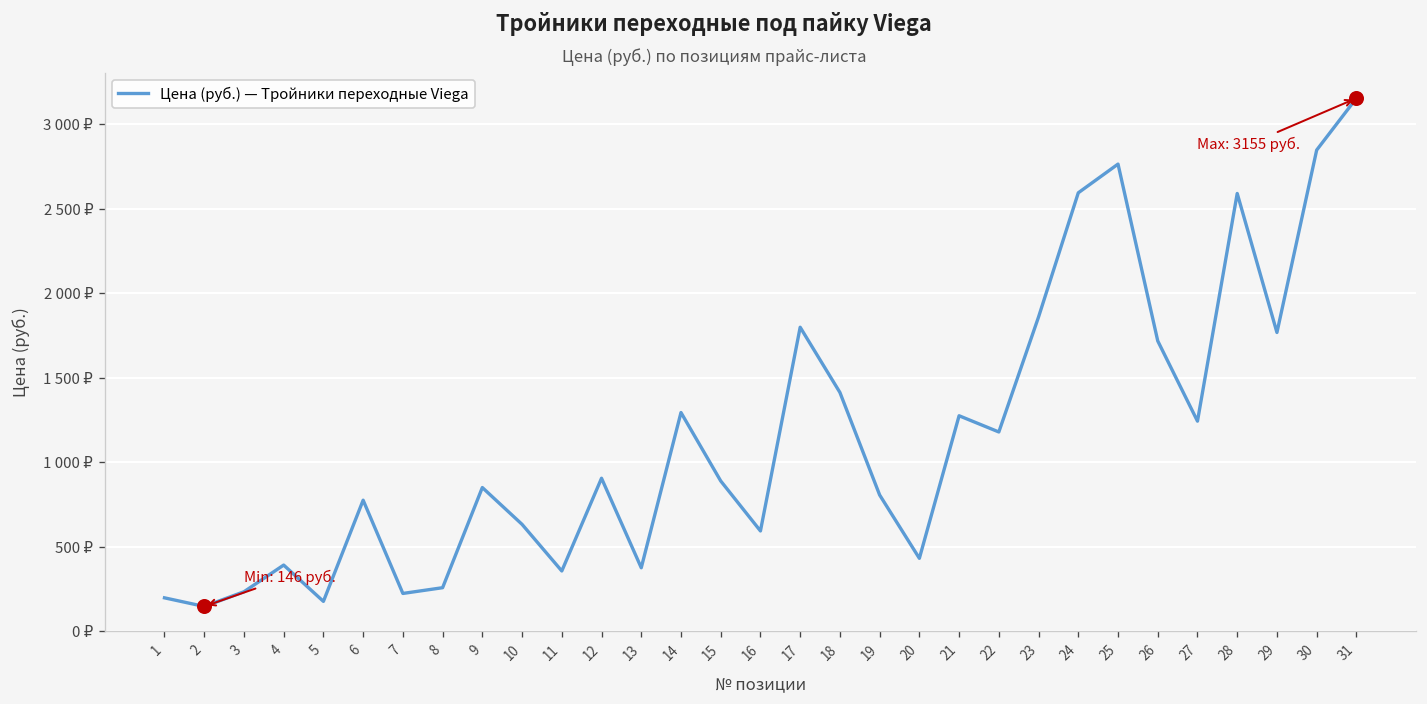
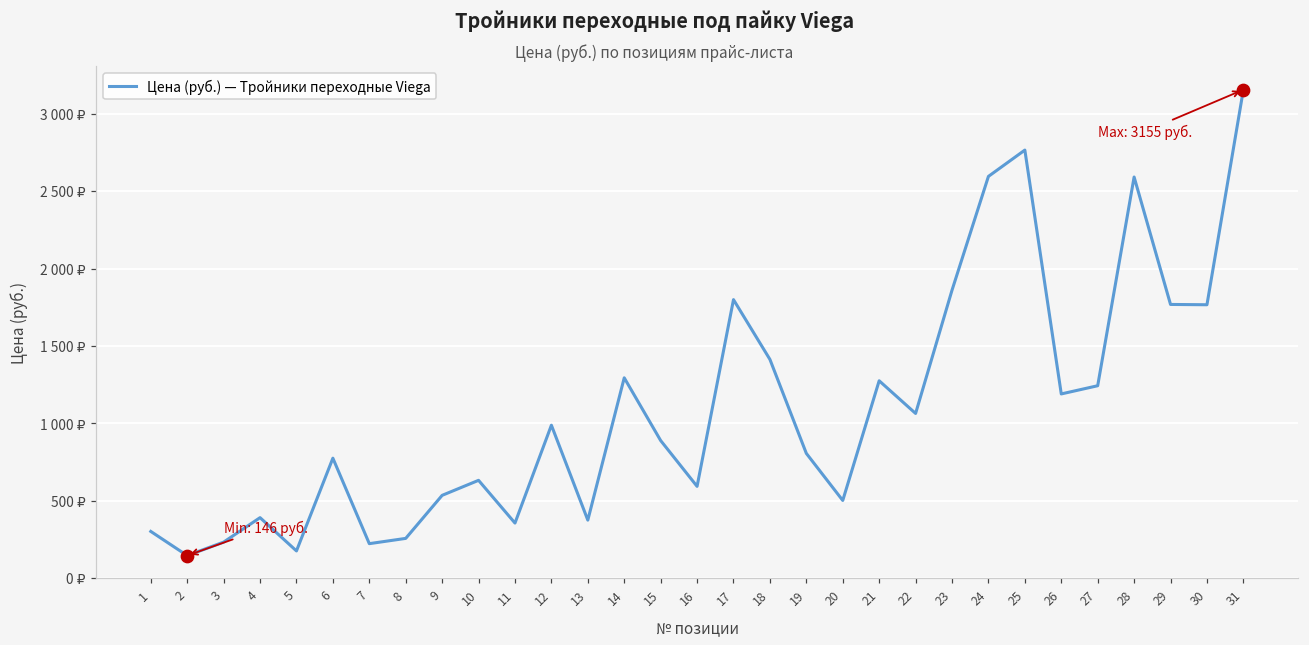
Цена (руб.) — Тройники переходные Viega, 1: 200 ₽ -> 300 ₽
Цена (руб.) — Тройники переходные Viega, 9: 850 ₽ -> 540 ₽
Цена (руб.) — Тройники переходные Viega, 12: 910 ₽ -> 990 ₽
Цена (руб.) — Тройники переходные Viega, 20: 430 ₽ -> 500 ₽
Цена (руб.) — Тройники переходные Viega, 22: 1180 ₽ -> 1060 ₽
Цена (руб.) — Тройники переходные Viega, 26: 1720 ₽ -> 1190 ₽
Цена (руб.) — Тройники переходные Viega, 30: 2850 ₽ -> 1770 ₽
